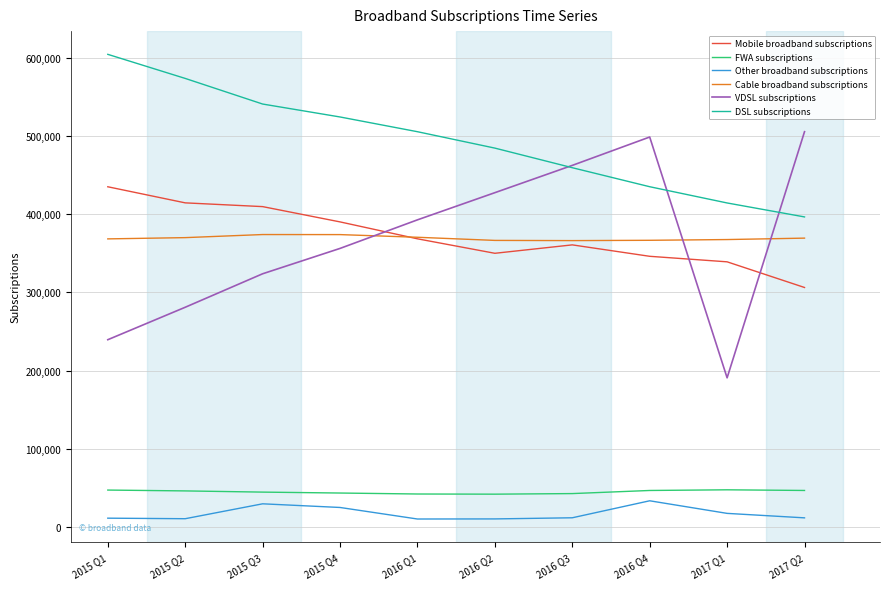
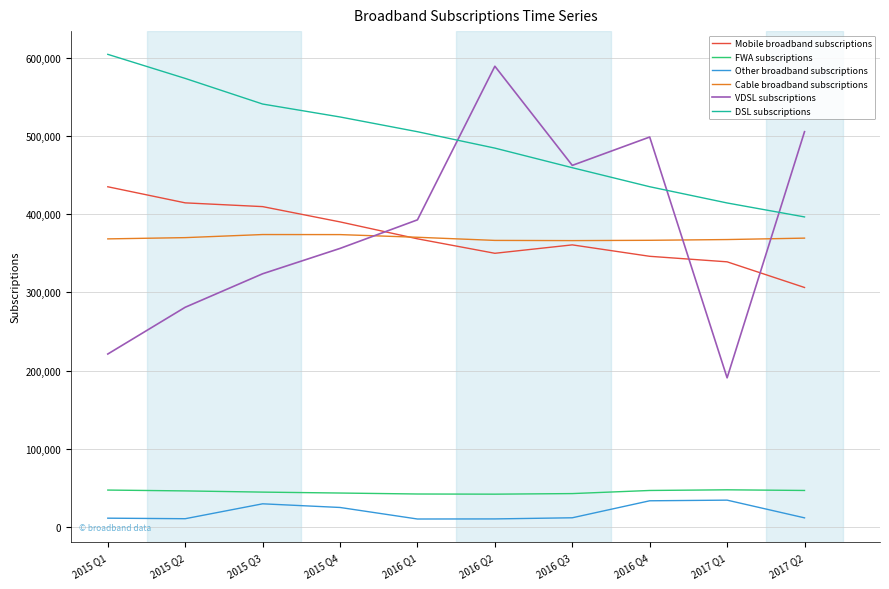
VDSL subscriptions, 2015 Q1: 240,000 -> 220,000
VDSL subscriptions, 2016 Q2: 430,000 -> 590,000
Other broadband subscriptions, 2017 Q1: 20,000 -> 30,000
